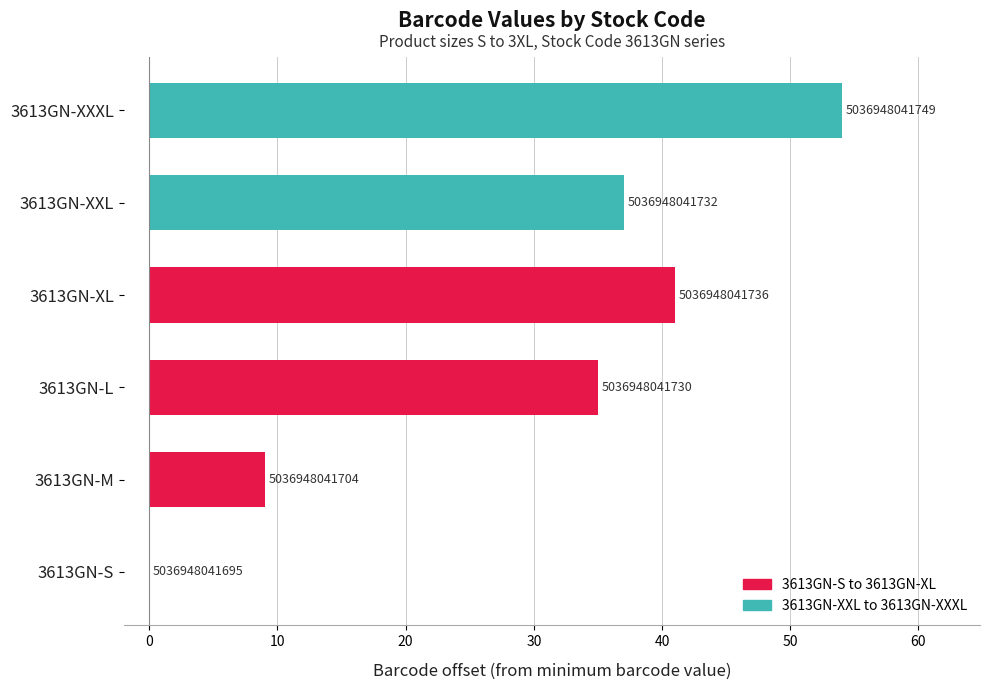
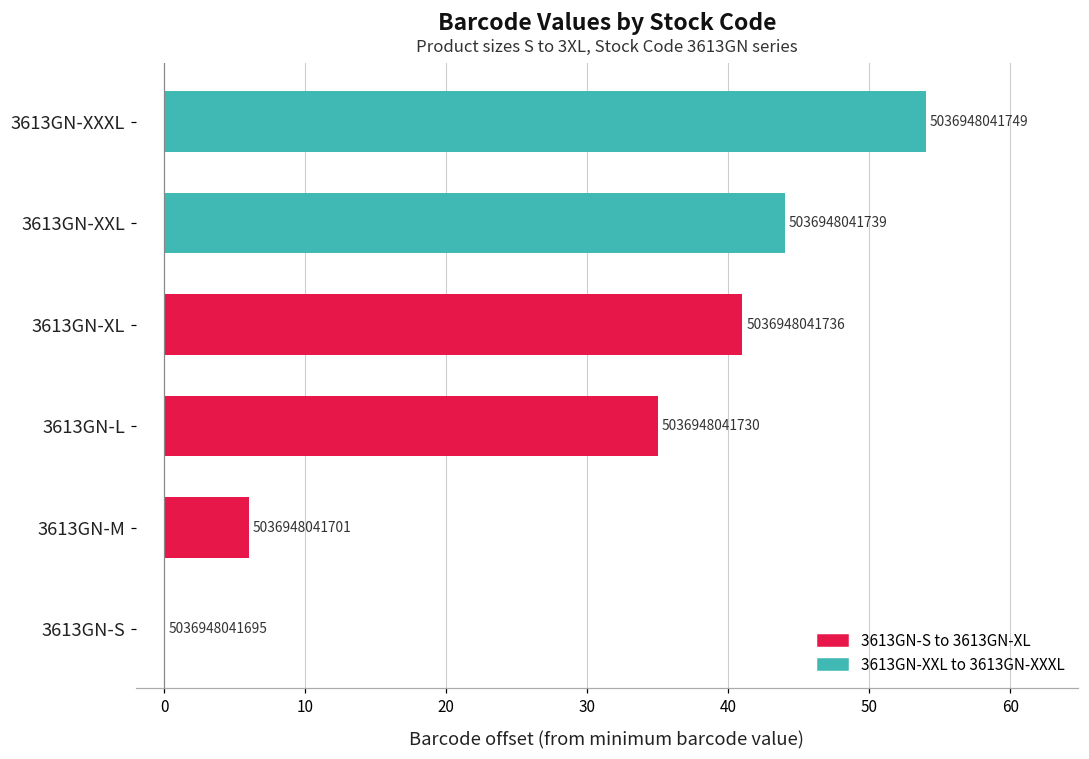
3613GN-XXL: 5036948041732 -> 5036948041739
3613GN-M: 5036948041704 -> 5036948041701
